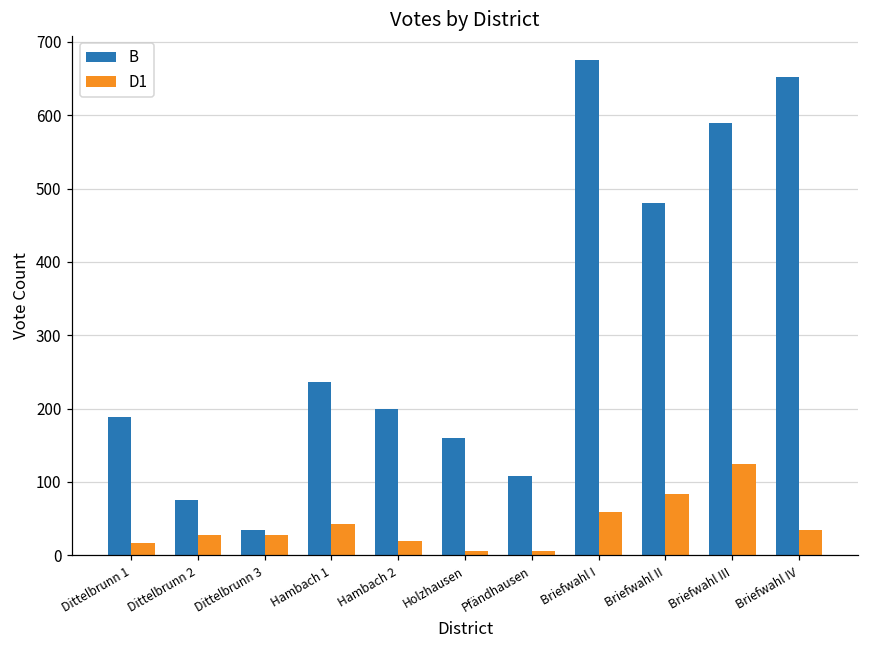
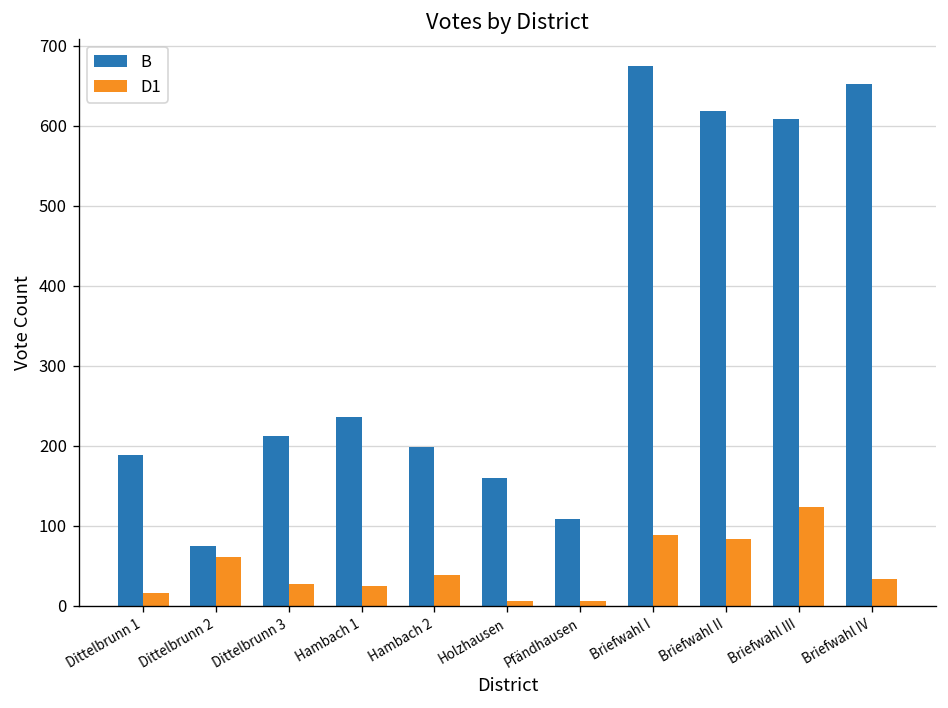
D1, Dittelbrunn 2: 30 -> 60
B, Dittelbrunn 3: 30 -> 210
D1, Hambach 1: 40 -> 30
D1, Hambach 2: 20 -> 40
D1, Briefwahl I: 60 -> 90
B, Briefwahl II: 480 -> 620
B, Briefwahl III: 590 -> 610
